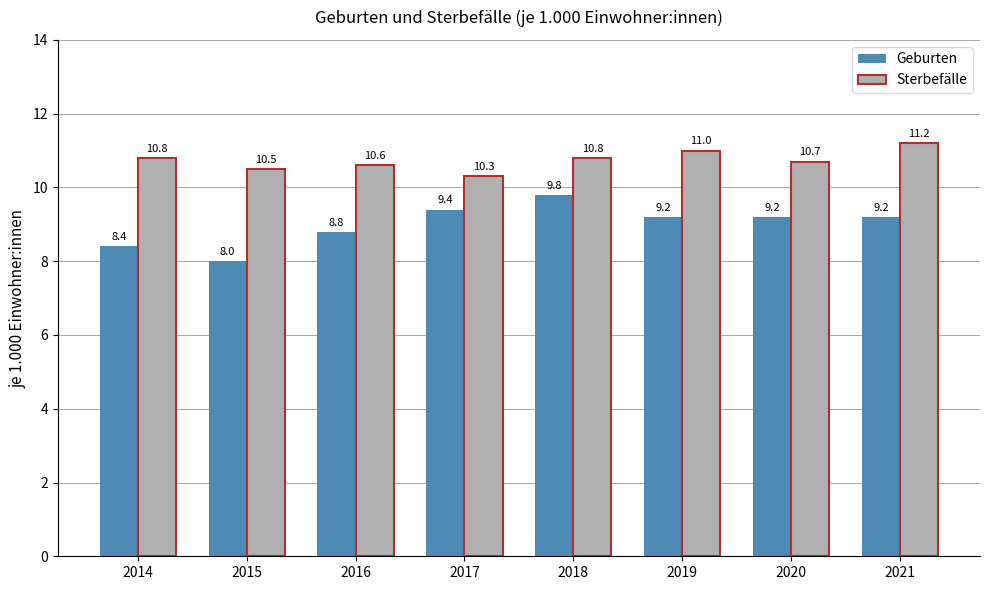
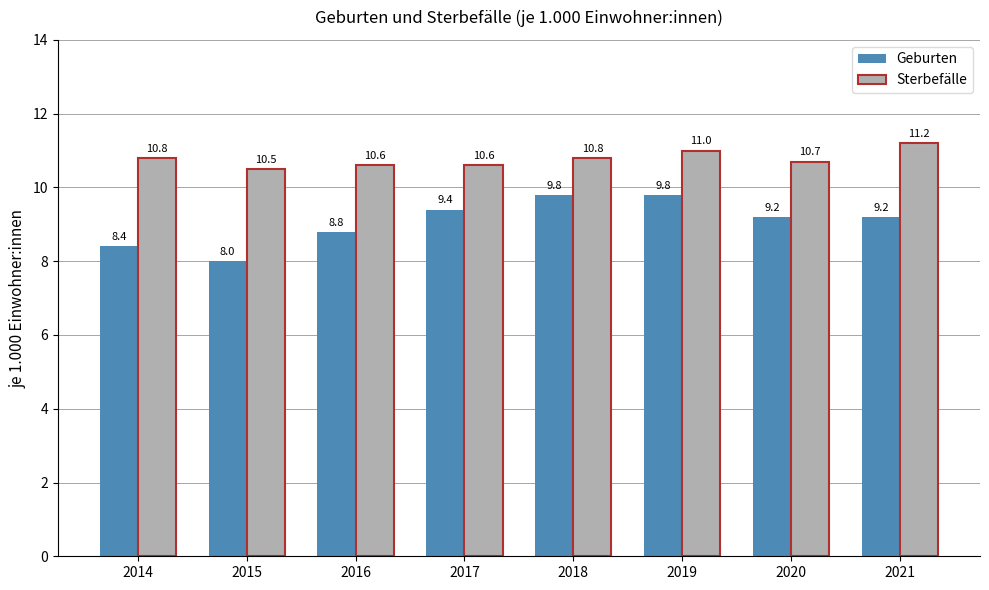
Sterbefälle, 2017: 10.3 -> 10.6
Geburten, 2019: 9.2 -> 9.8
